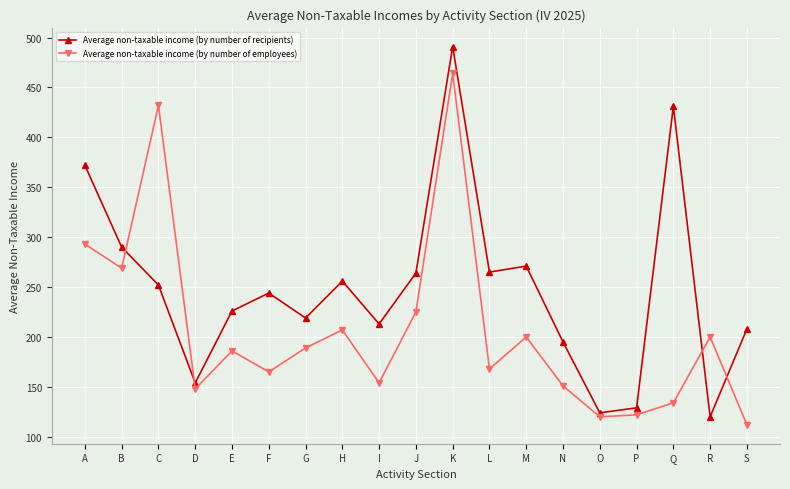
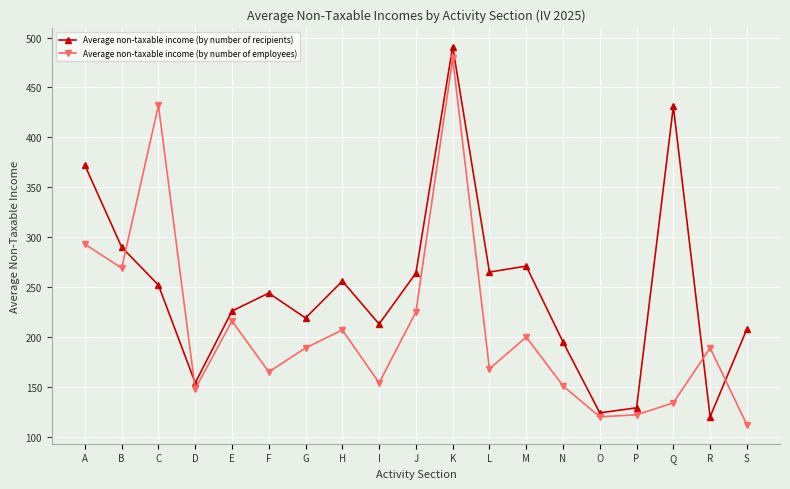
Average non-taxable income (by number of employees), E: 190 -> 220
Average non-taxable income (by number of employees), K: 460 -> 480
Average non-taxable income (by number of employees), R: 200 -> 190
